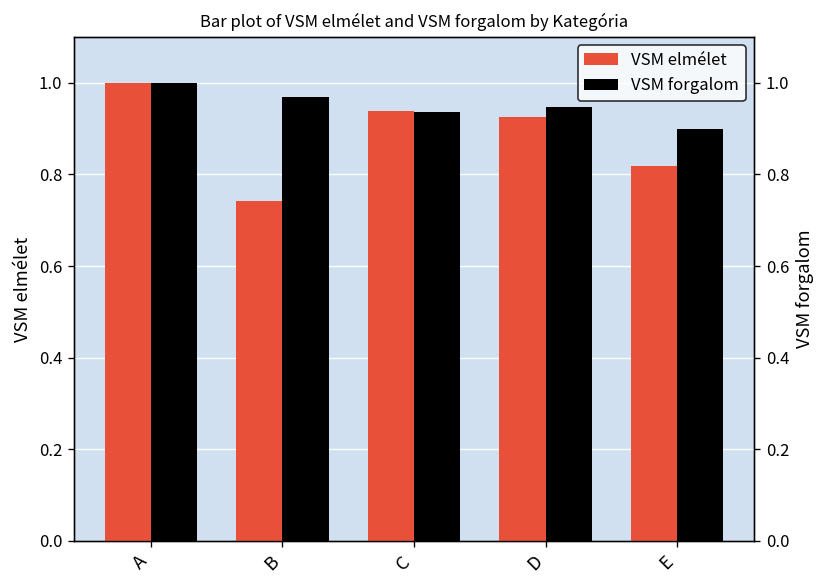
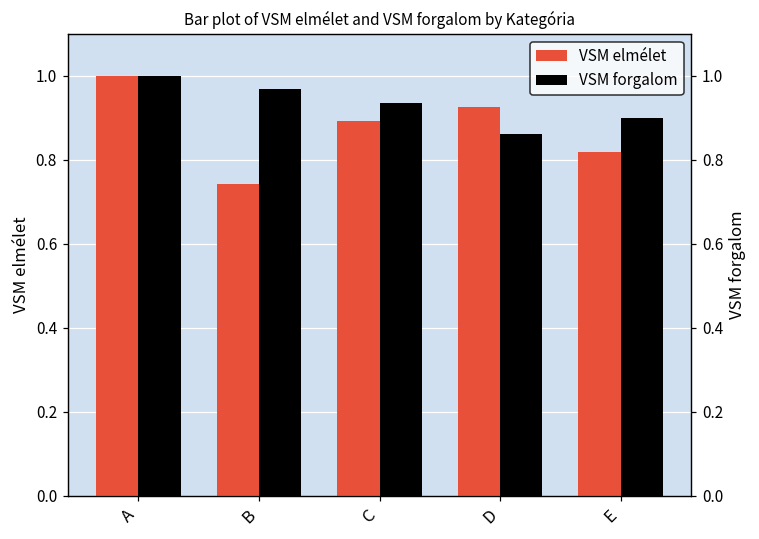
VSM elmélet, C: 0.94 -> 0.89
VSM forgalom, D: 0.95 -> 0.86
